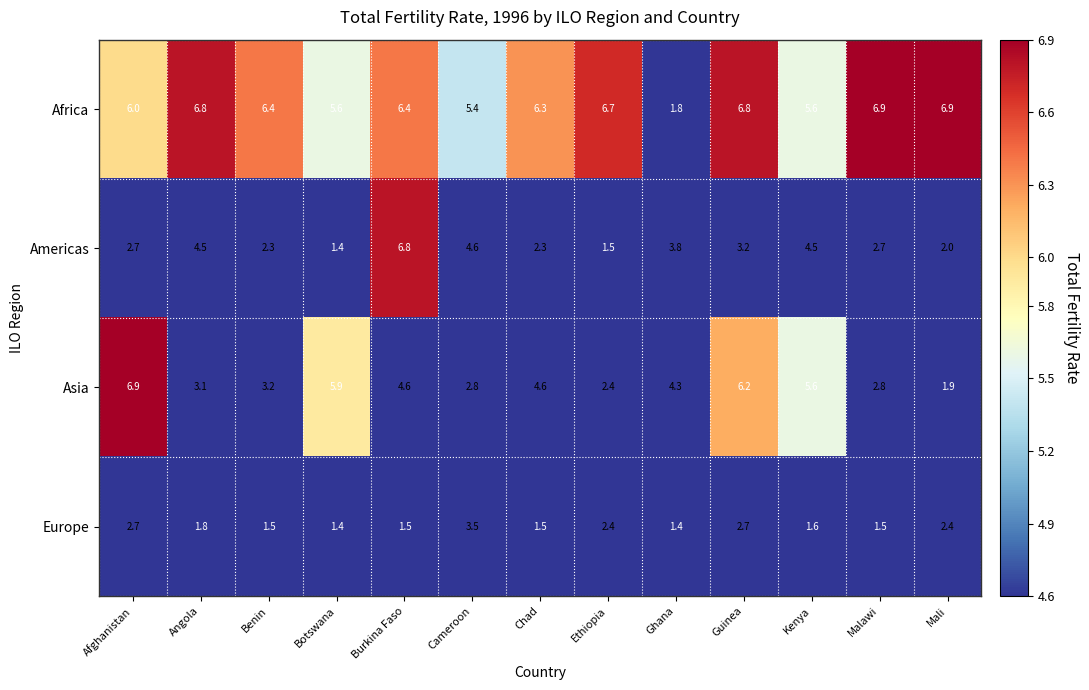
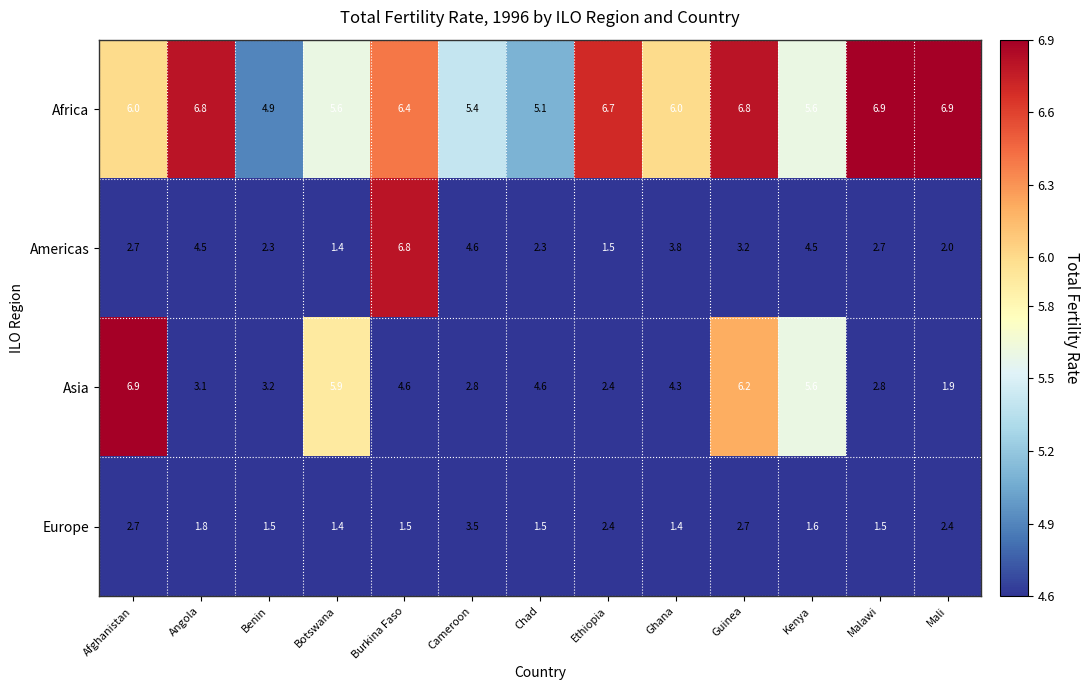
Africa, Benin: 6.4 -> 4.9
Africa, Chad: 6.3 -> 5.1
Africa, Ghana: 1.8 -> 6.0
